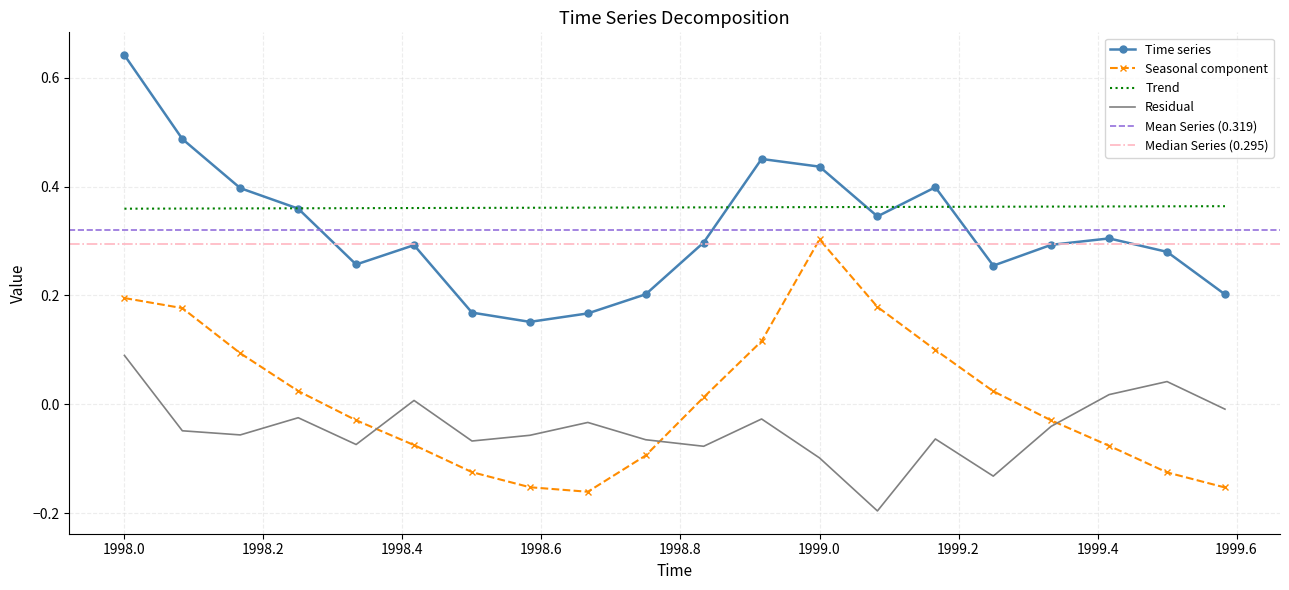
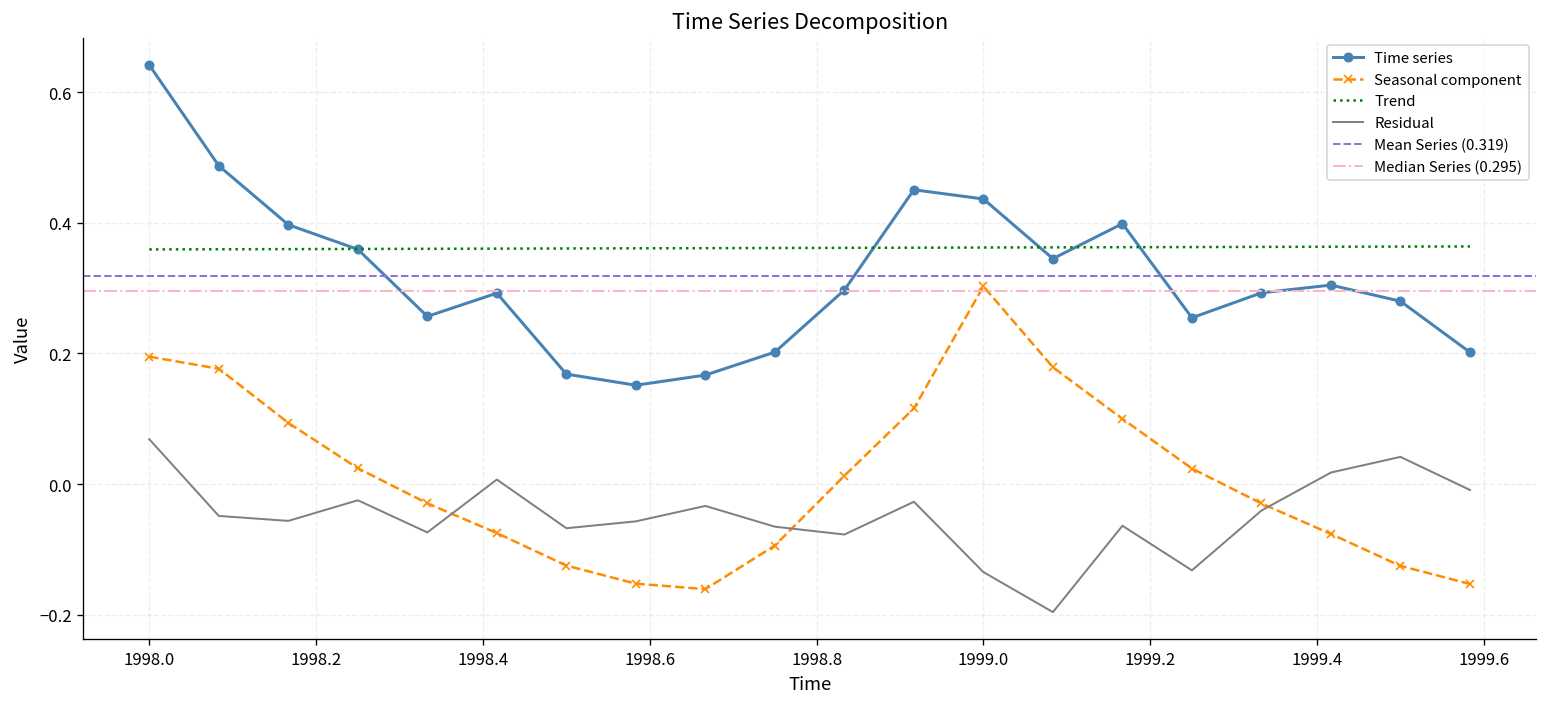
Residual, 1998.0: 0.09 -> 0.07
Residual, 1999.0: -0.10 -> -0.13
